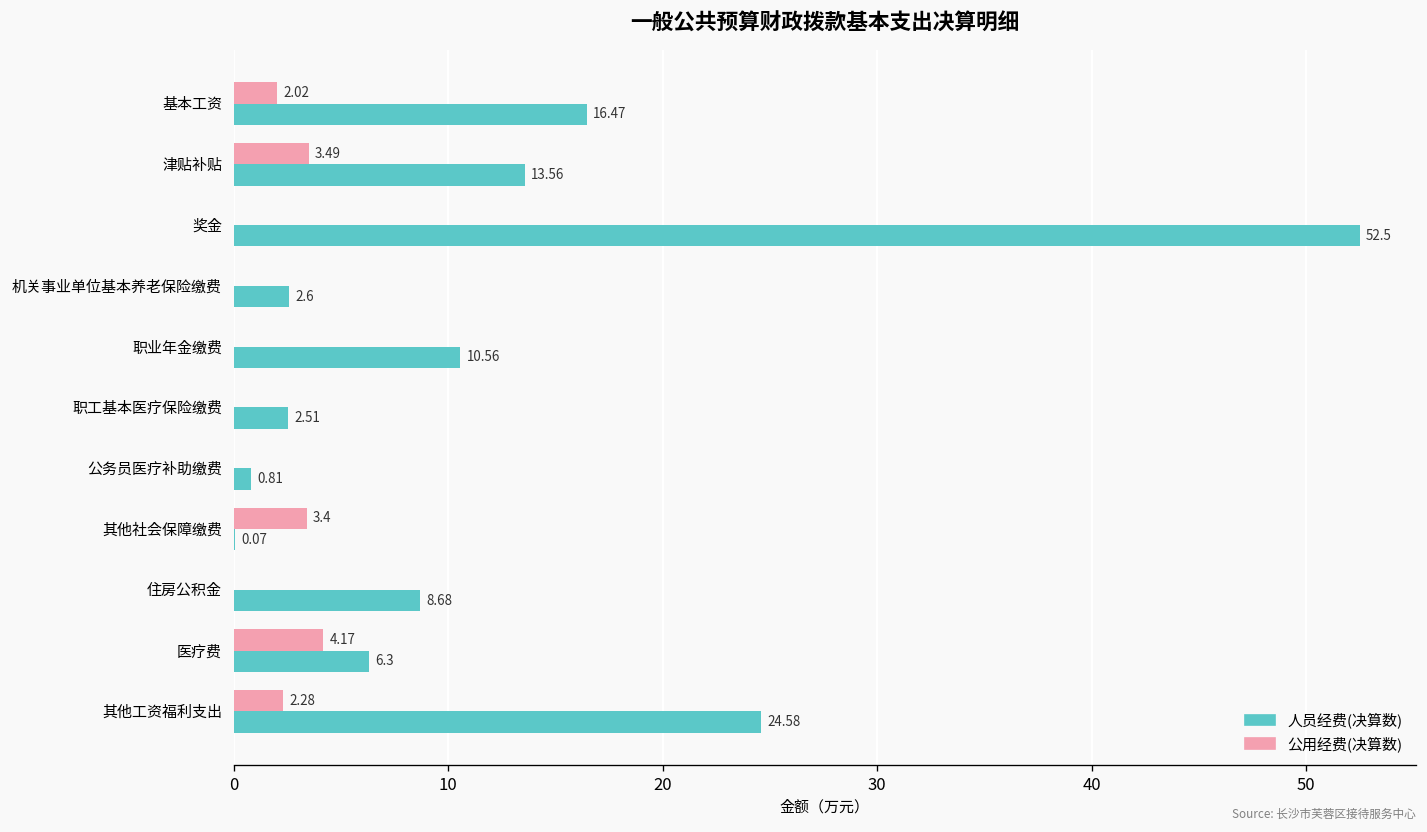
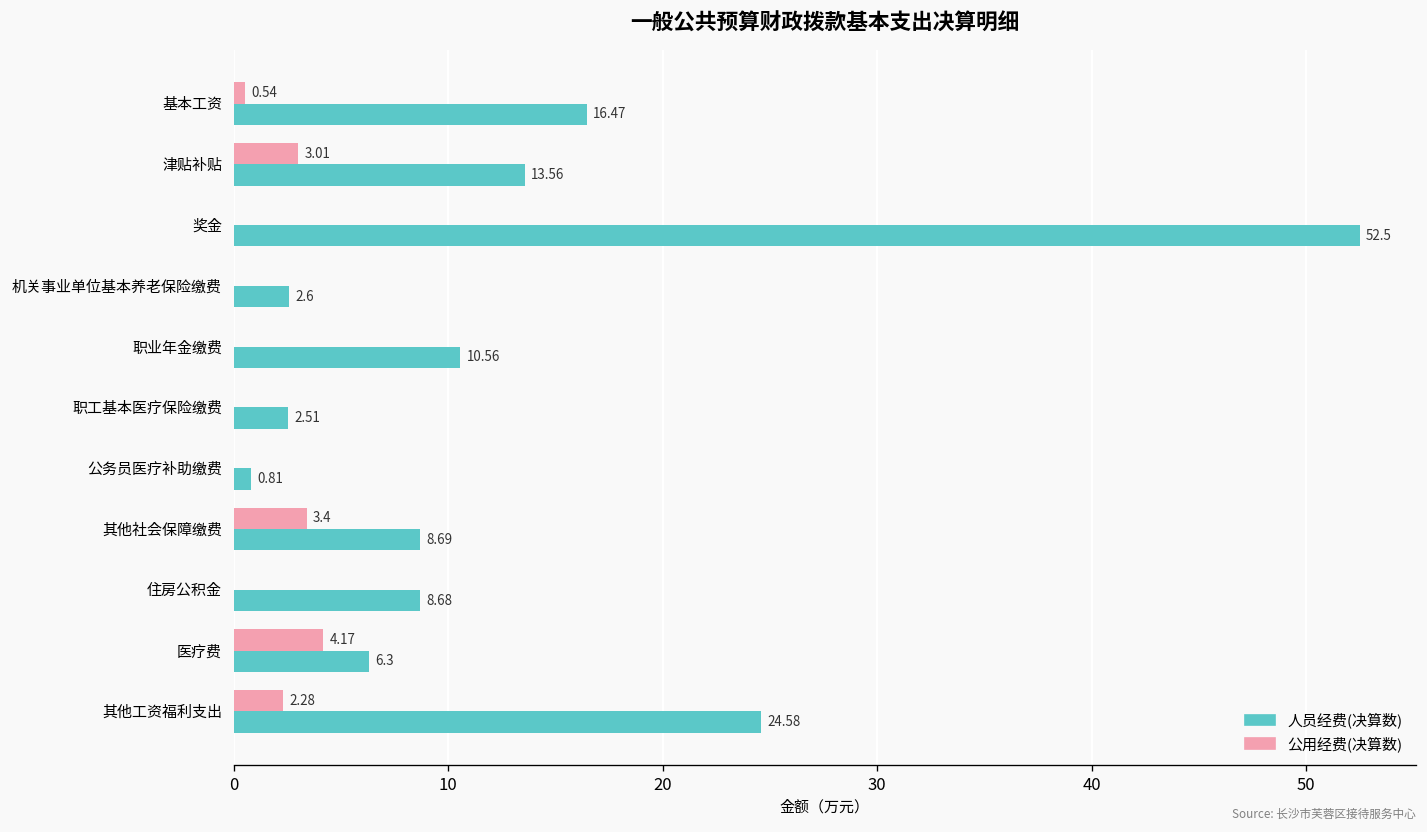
公用经费(决算数), 基本工资: 2.02 -> 0.54
公用经费(决算数), 津贴补贴: 3.49 -> 3.01
人员经费(决算数), 其他社会保障缴费: 0.07 -> 8.69
